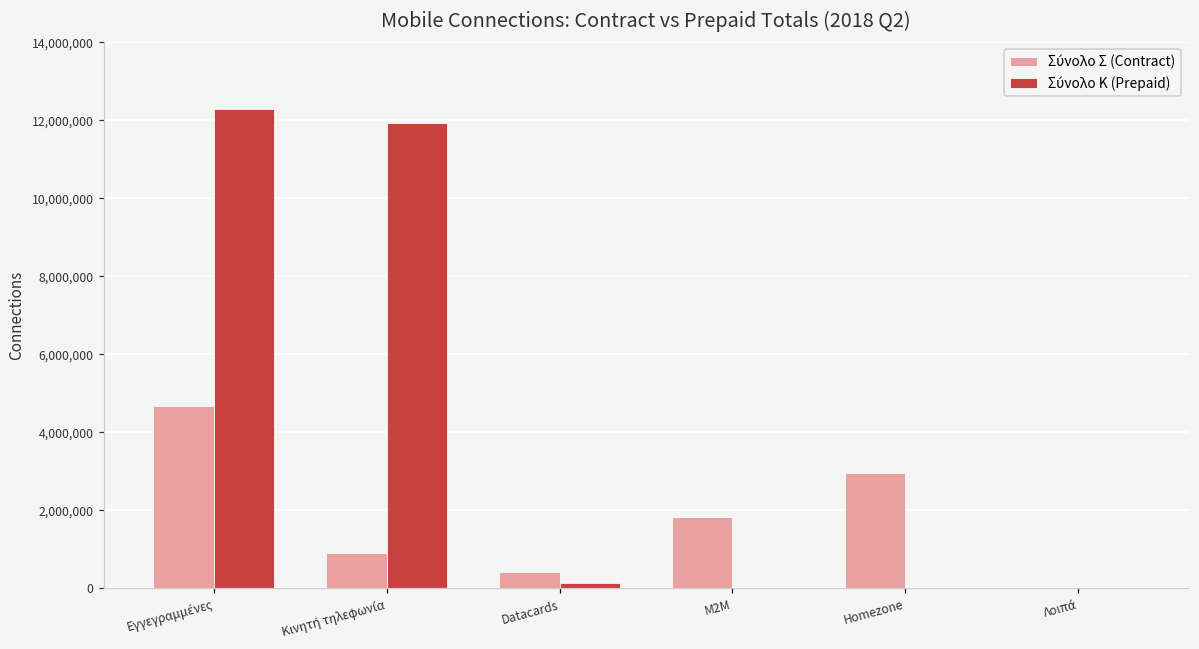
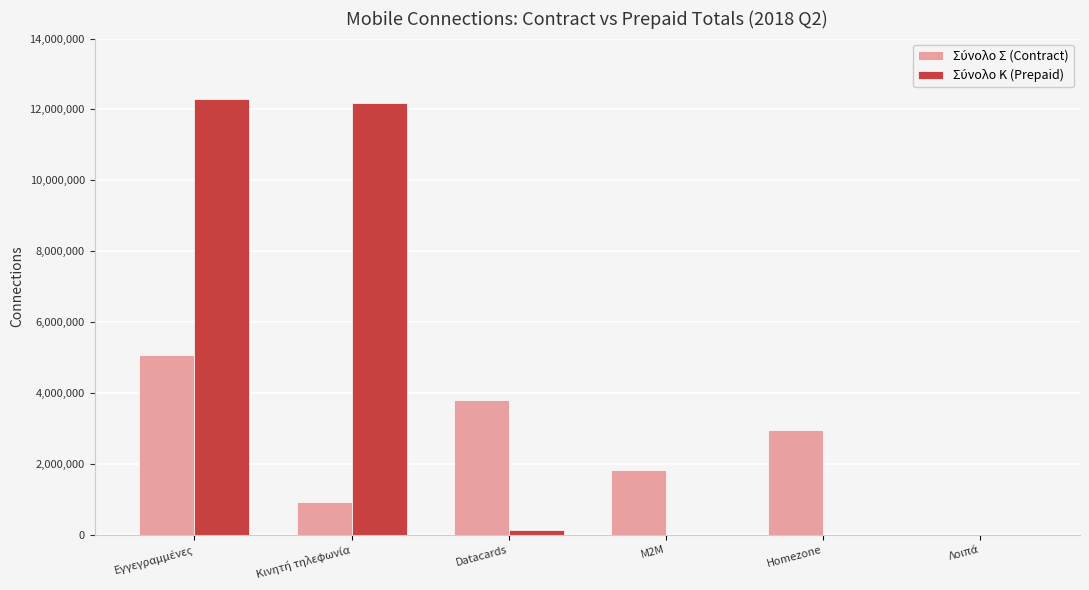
Σύνολο Σ (Contract), Εγγεγραμμένες: 4,700,000 -> 5,100,000
Σύνολο Κ (Prepaid), Κινητή τηλεφωνία: 11,900,000 -> 12,200,000
Σύνολο Σ (Contract), Datacards: 400,000 -> 3,800,000
